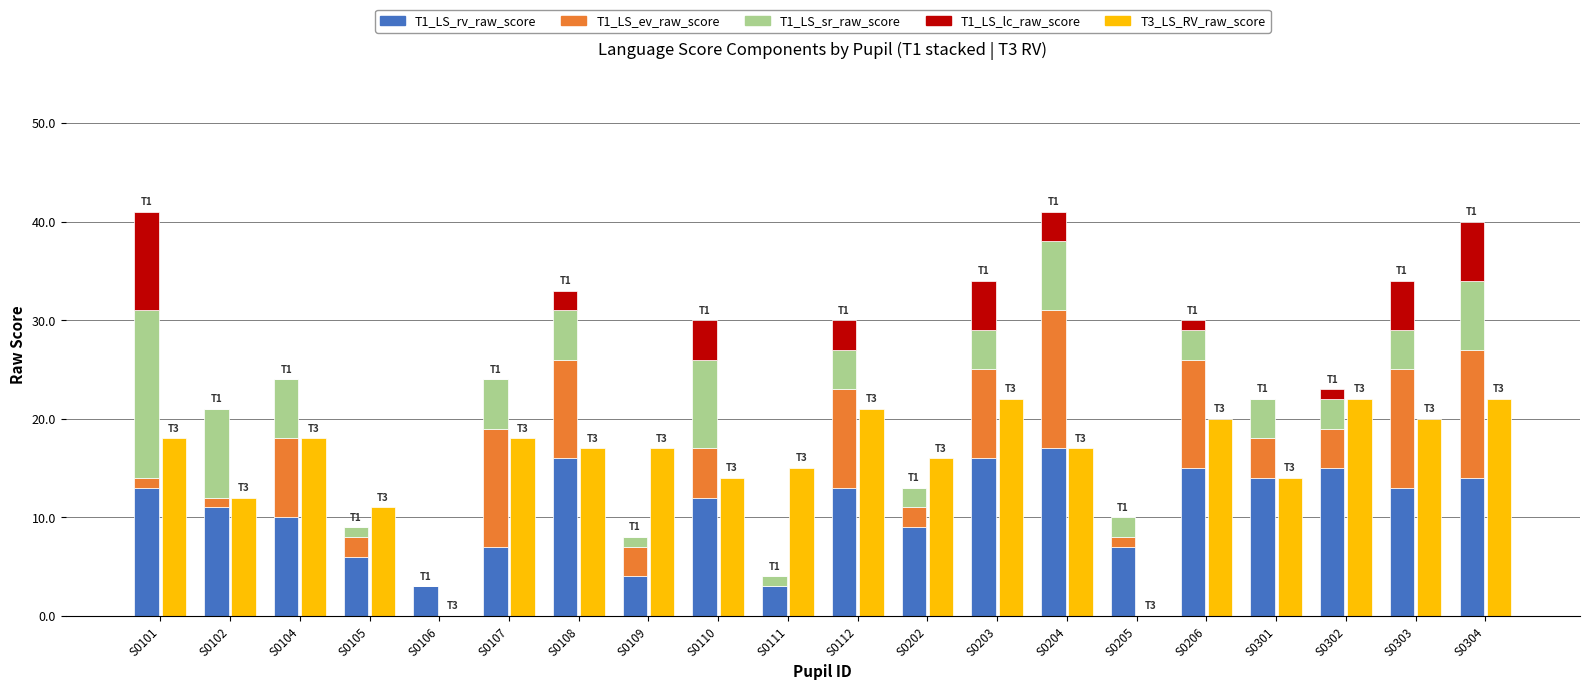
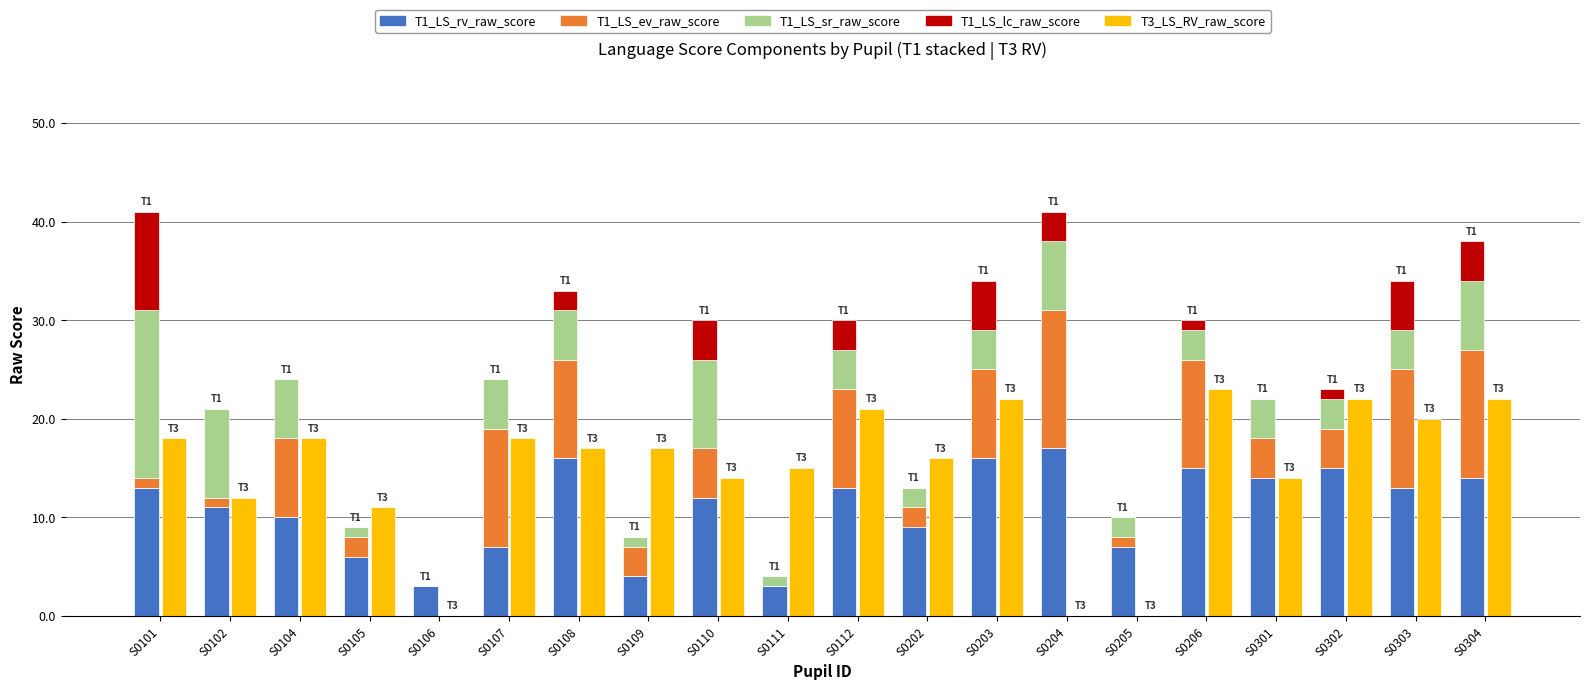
T3_LS_RV_raw_score, S0204: 17 -> 0
T3_LS_RV_raw_score, S0206: 20 -> 23
T1_LS_lc_raw_score, S0304: 6 -> 4
